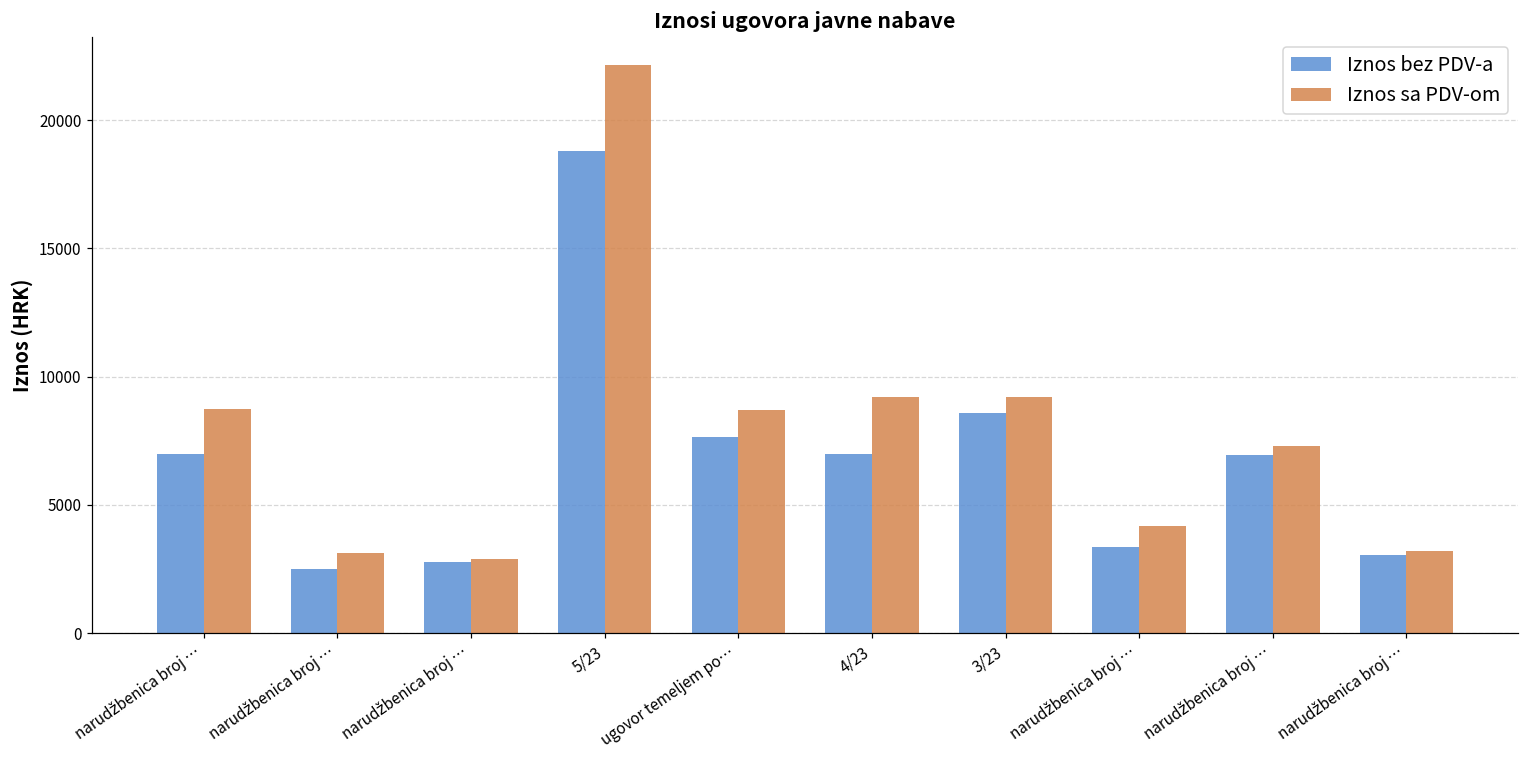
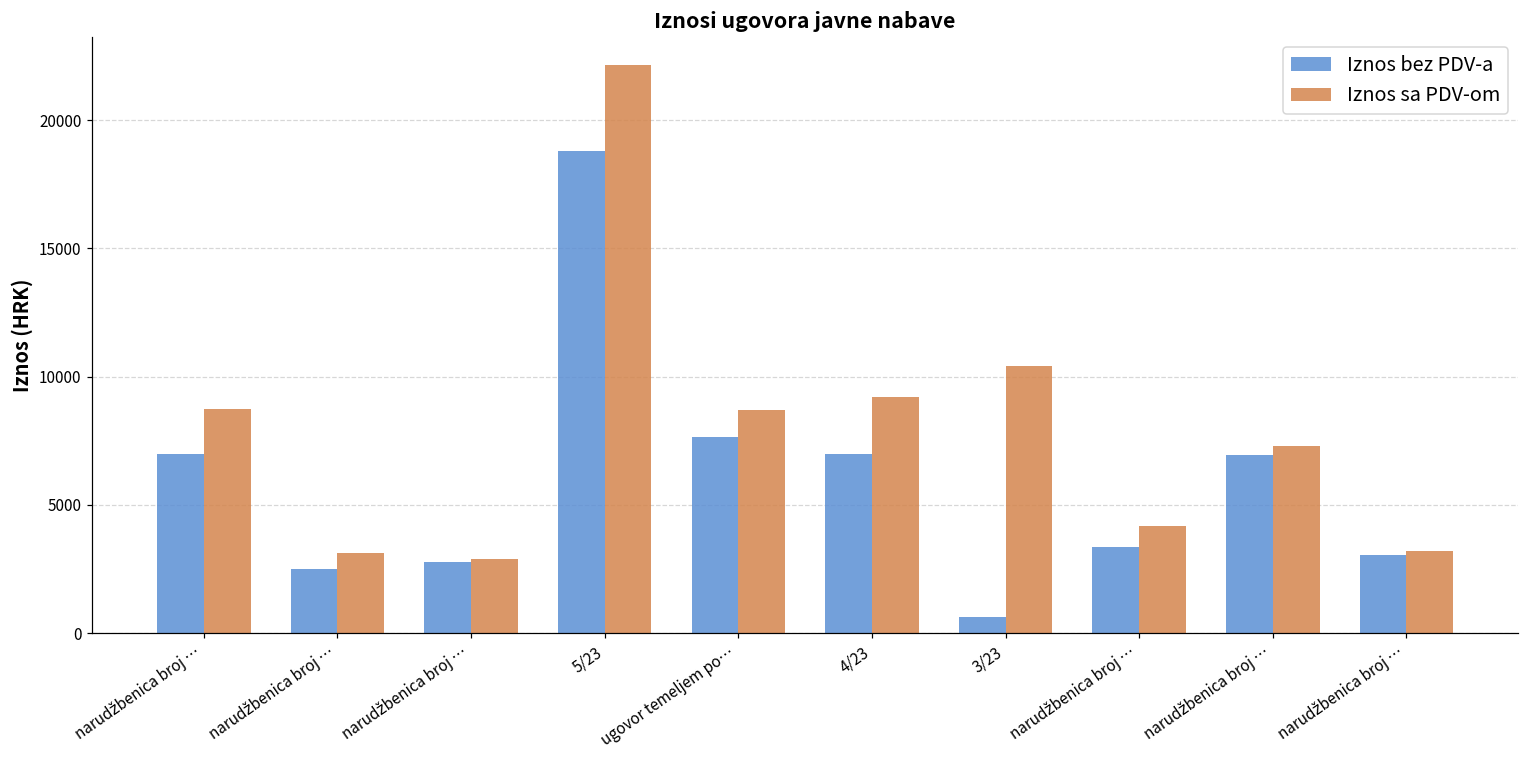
Iznos bez PDV-a, 3/23: 8600 -> 600
Iznos sa PDV-om, 3/23: 9200 -> 10400
